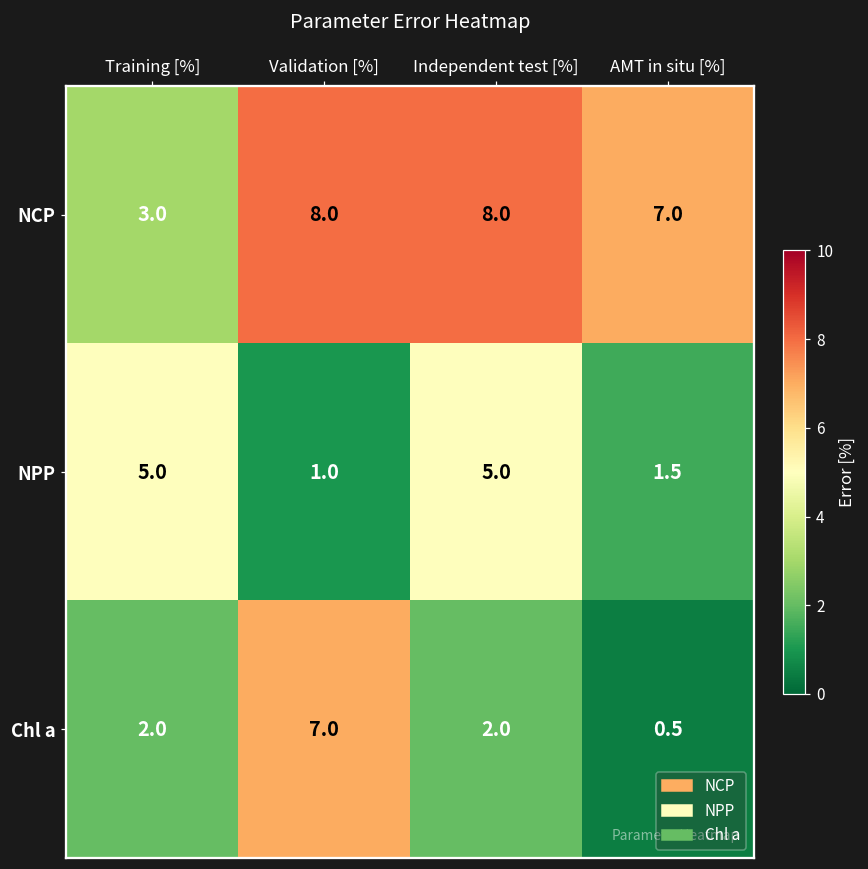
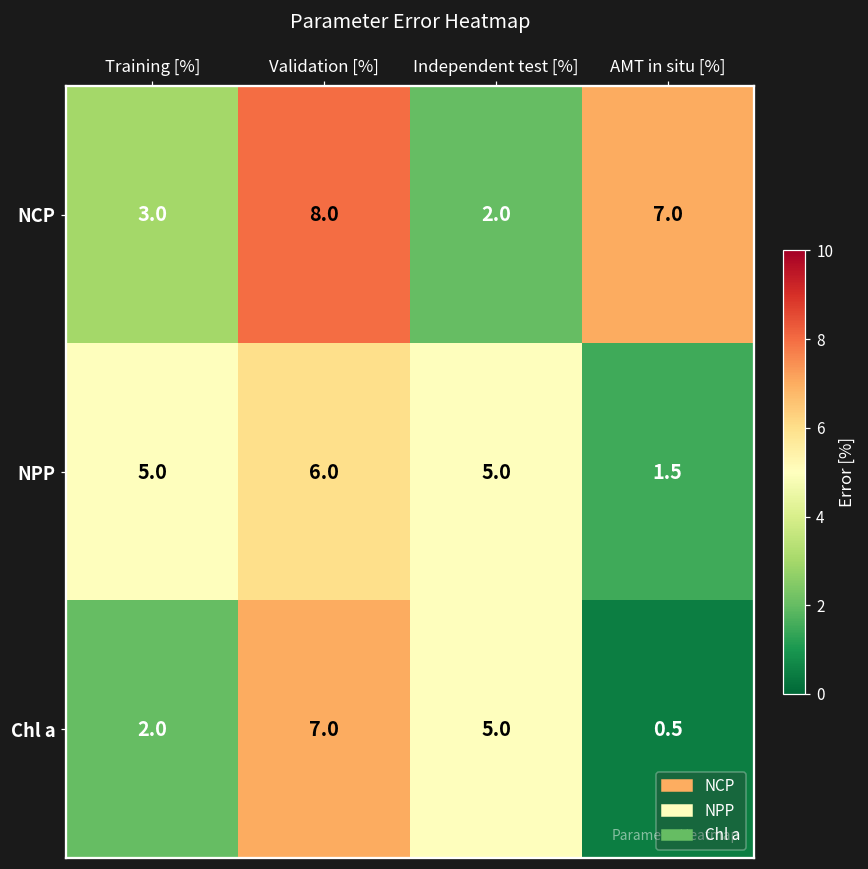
NCP, Independent test [%]: 8.0 -> 2.0
NPP, Validation [%]: 1.0 -> 6.0
Chl a, Independent test [%]: 2.0 -> 5.0
